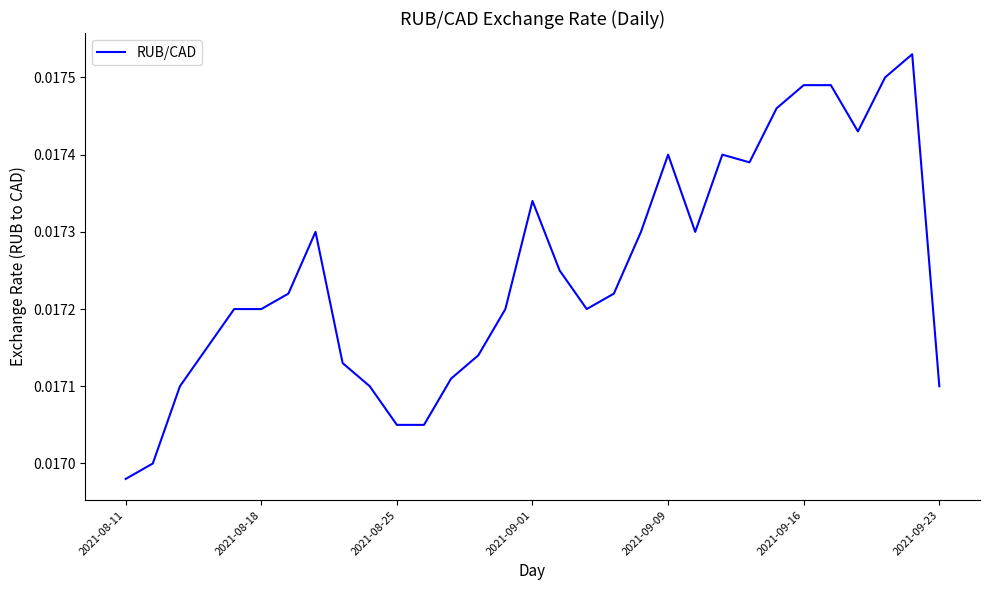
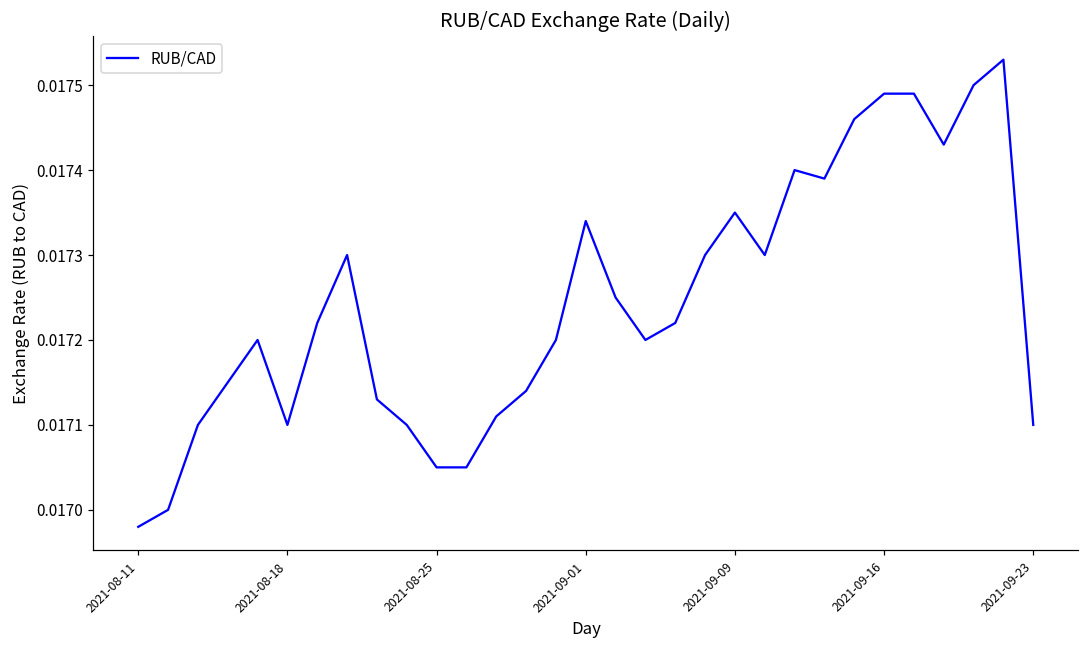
2021-08-18: 0.0172 -> 0.0171
2021-09-09: 0.01740 -> 0.01735
